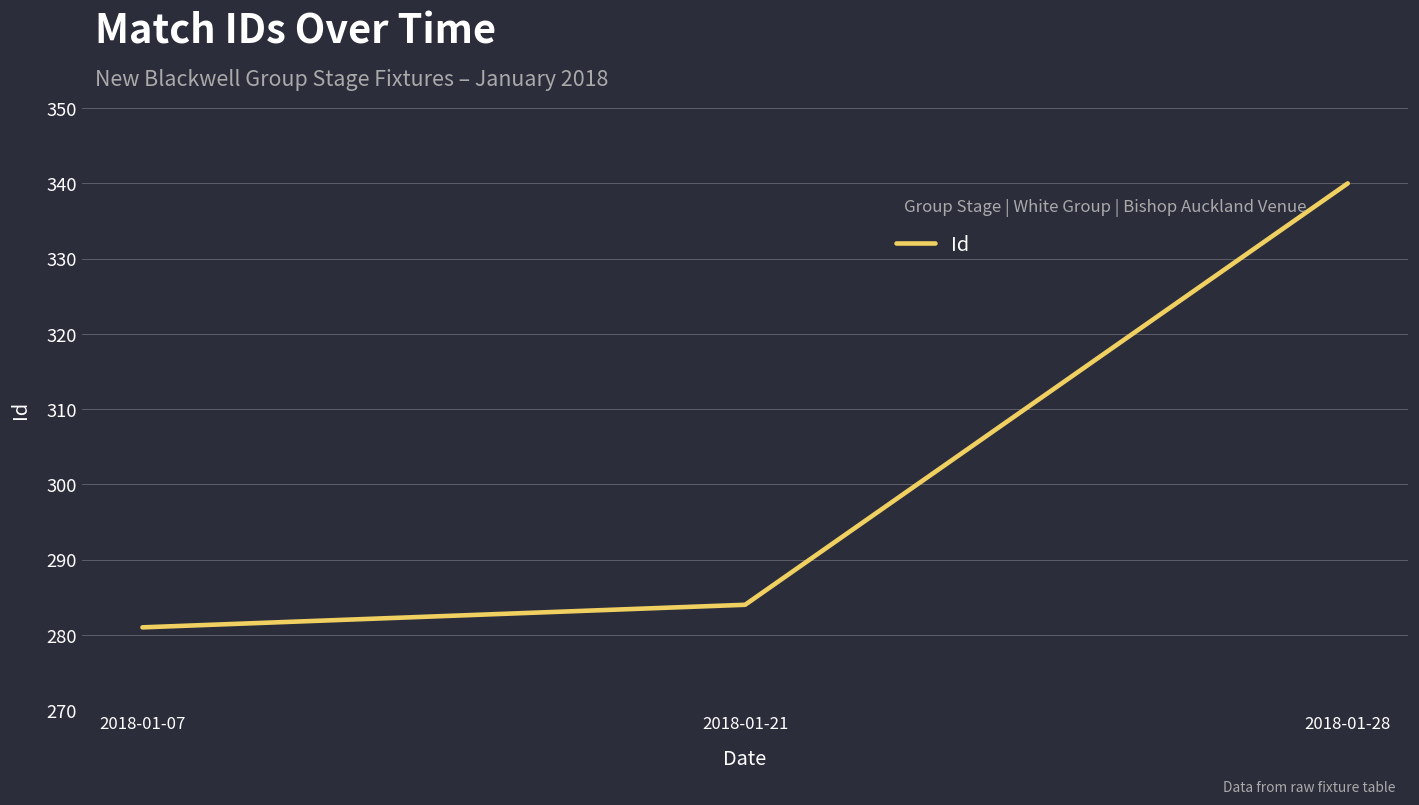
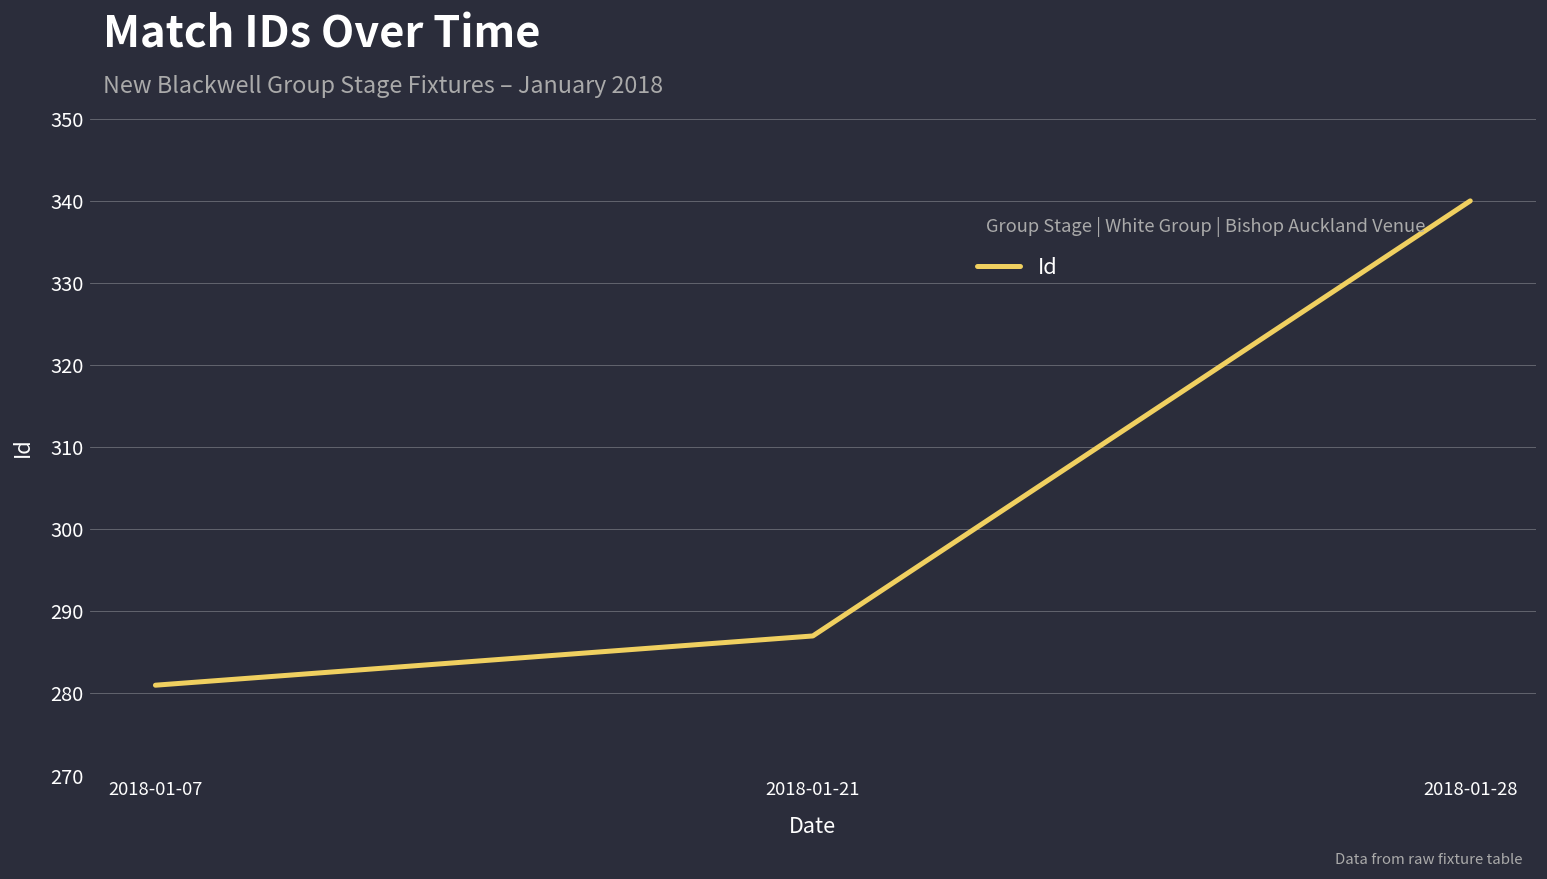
2018-01-21: 284 -> 287
